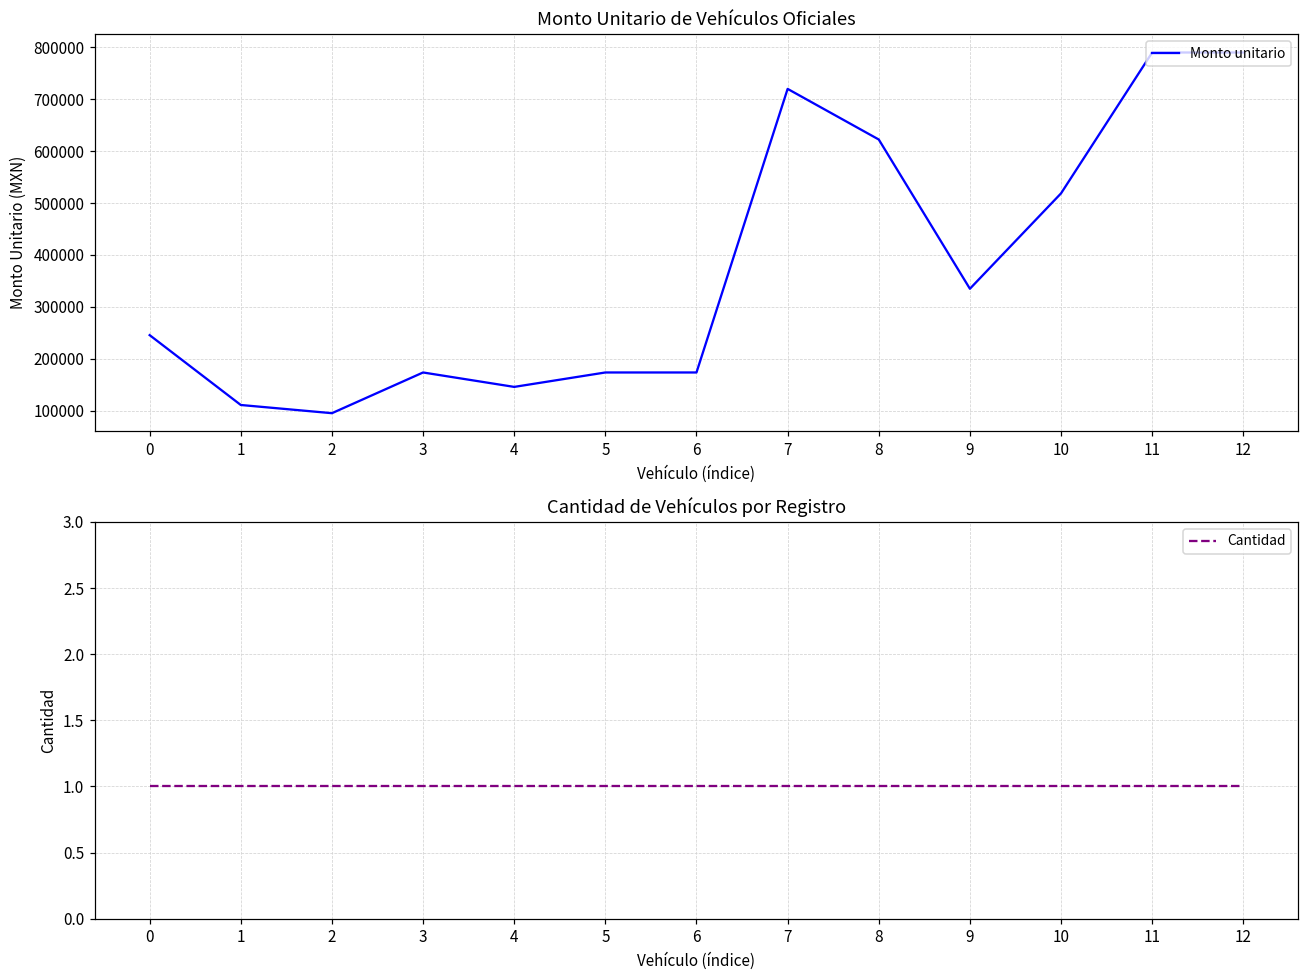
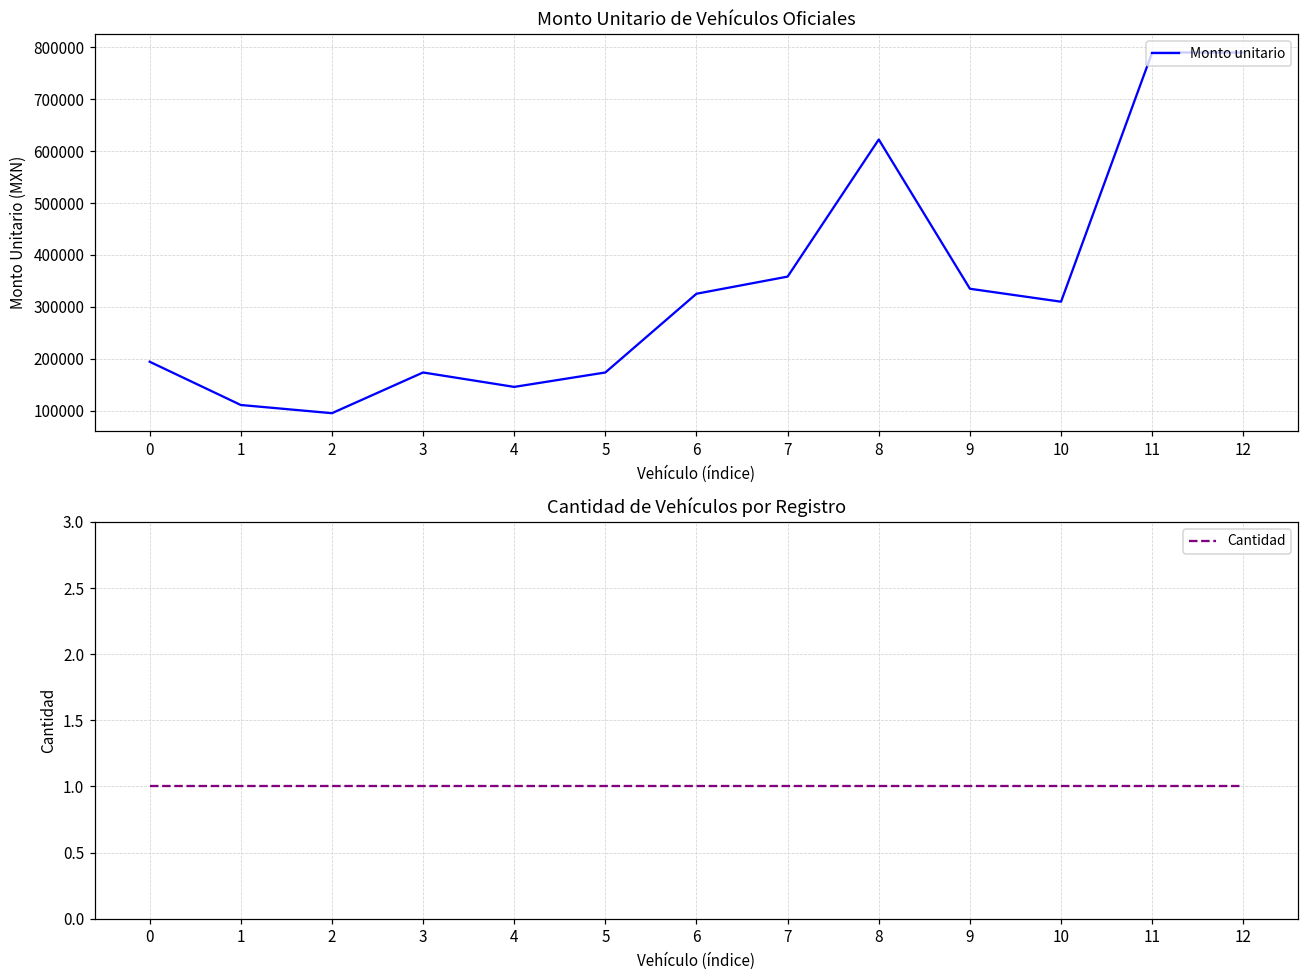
Monto Unitario de Vehículos Oficiales, 0: 250000 -> 190000
Monto Unitario de Vehículos Oficiales, 6: 170000 -> 330000
Monto Unitario de Vehículos Oficiales, 7: 720000 -> 360000
Monto Unitario de Vehículos Oficiales, 10: 520000 -> 310000
